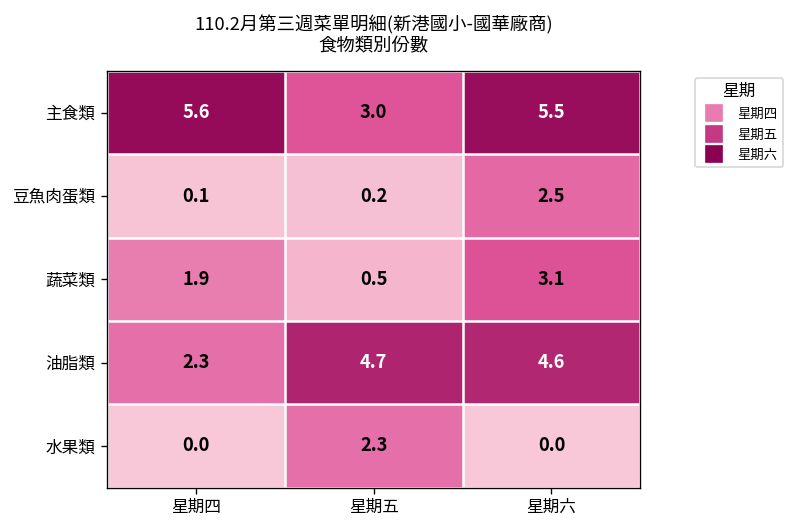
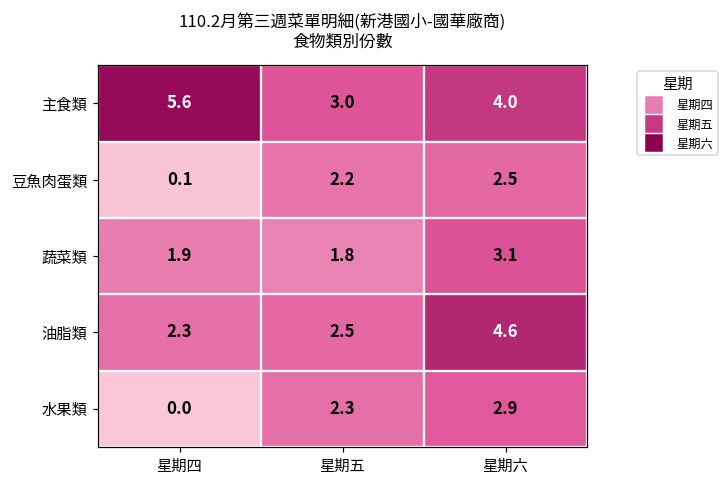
主食類, 星期六: 5.5 -> 4.0
豆魚肉蛋類, 星期五: 0.2 -> 2.2
蔬菜類, 星期五: 0.5 -> 1.8
油脂類, 星期五: 4.7 -> 2.5
水果類, 星期六: 0.0 -> 2.9
